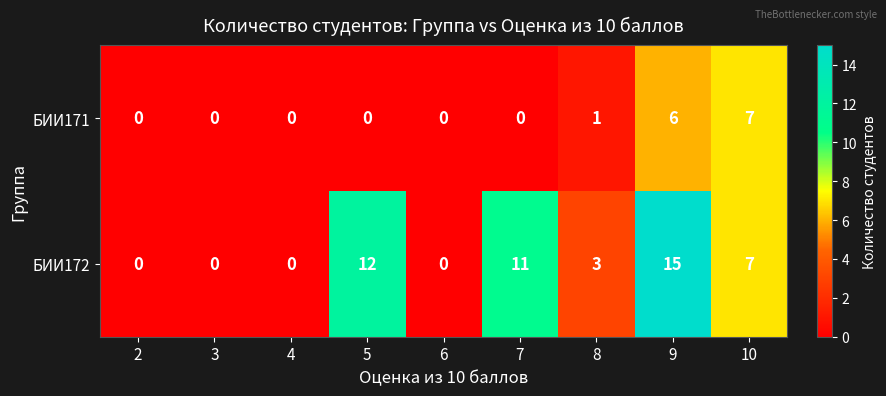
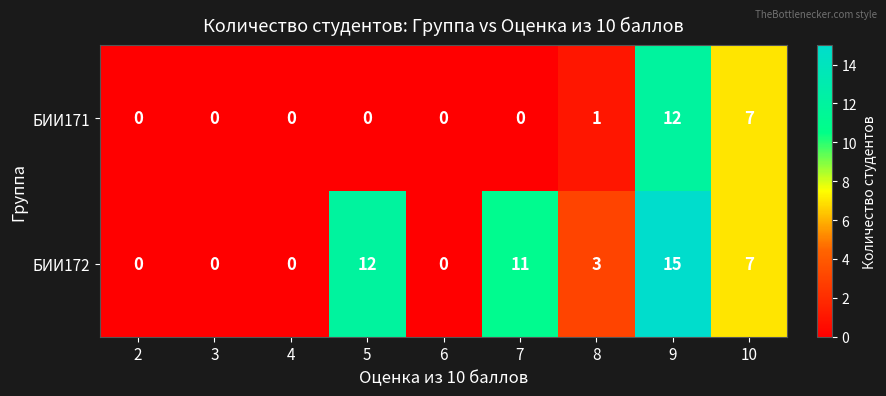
БИИ171, 9: 6 -> 12
